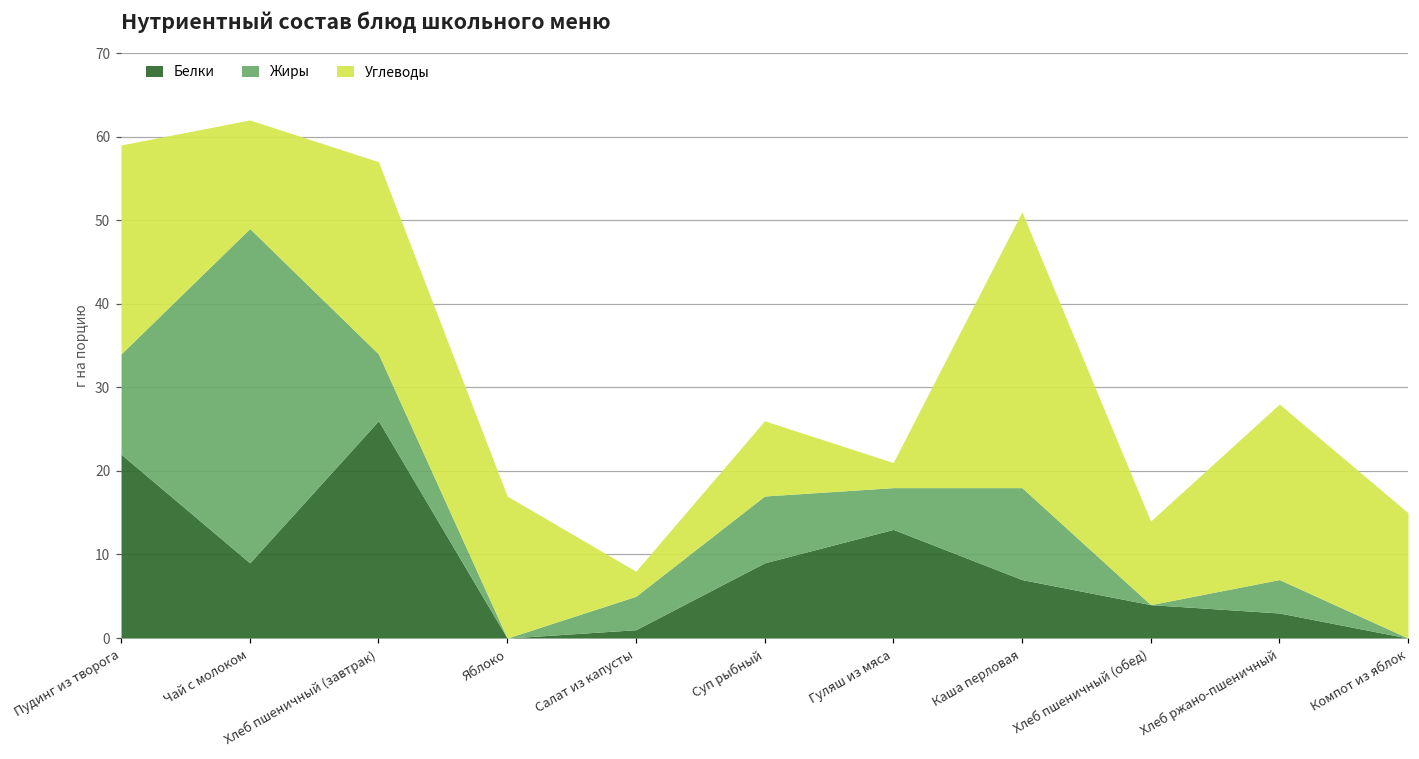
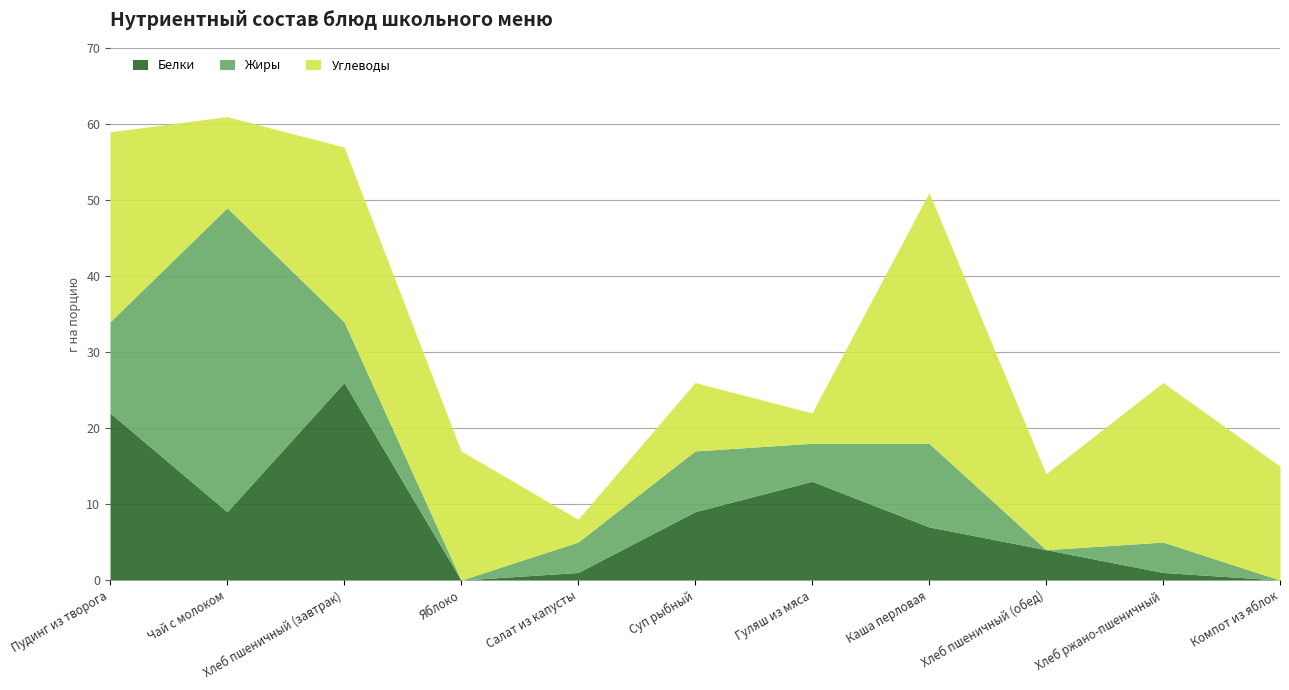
Углеводы, Чай с молоком: 13 -> 12
Углеводы, Гуляш из мяса: 3 -> 4
Белки, Хлеб ржано-пшеничный: 3 -> 1
